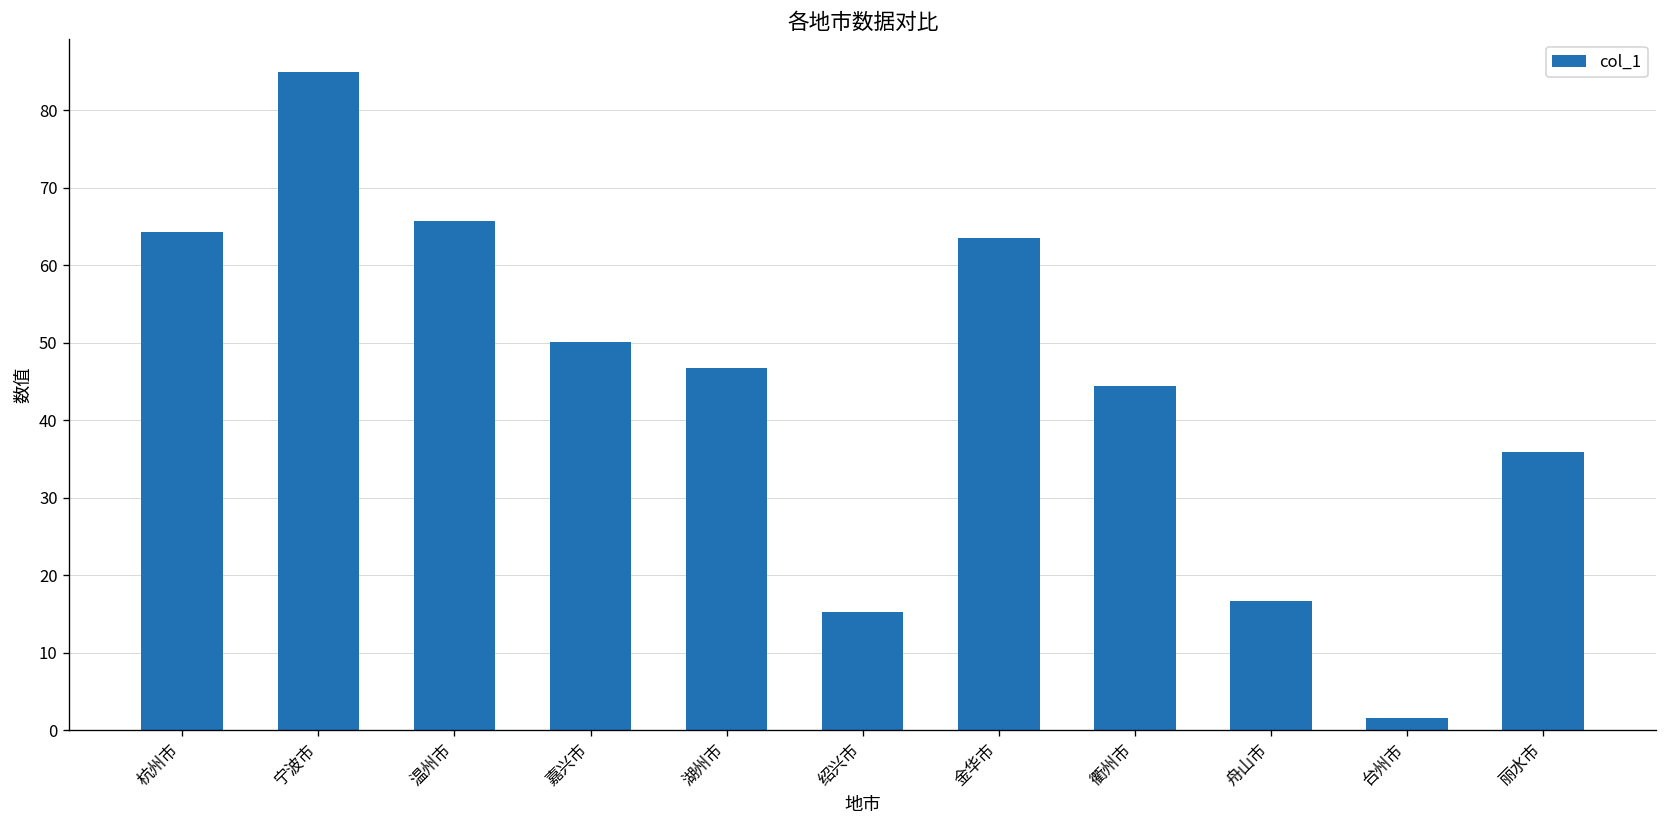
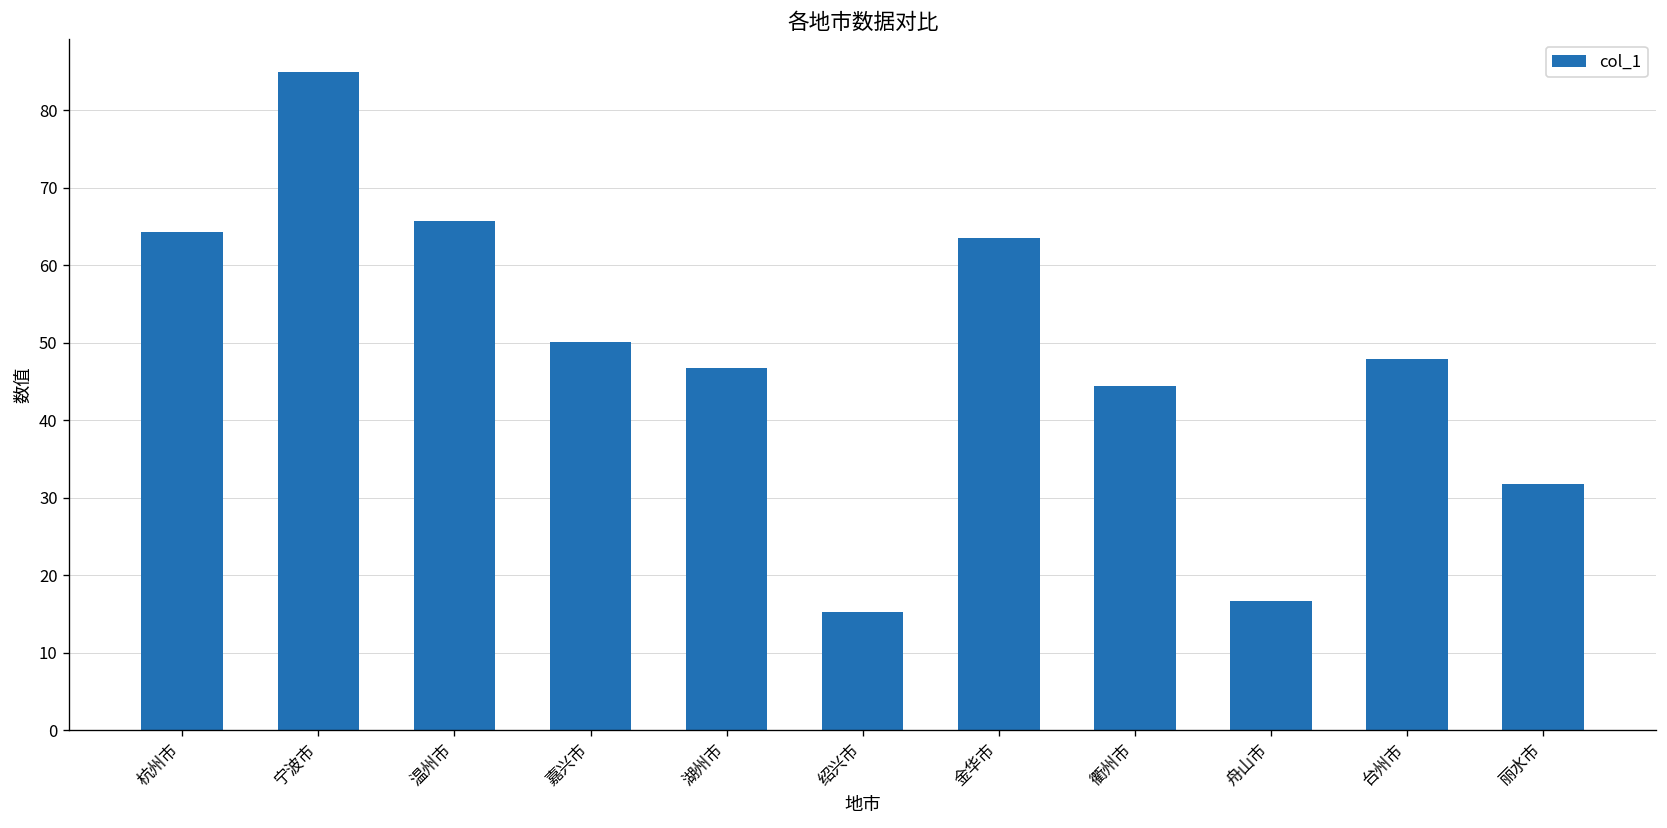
台州市: 2 -> 48
丽水市: 36 -> 32
